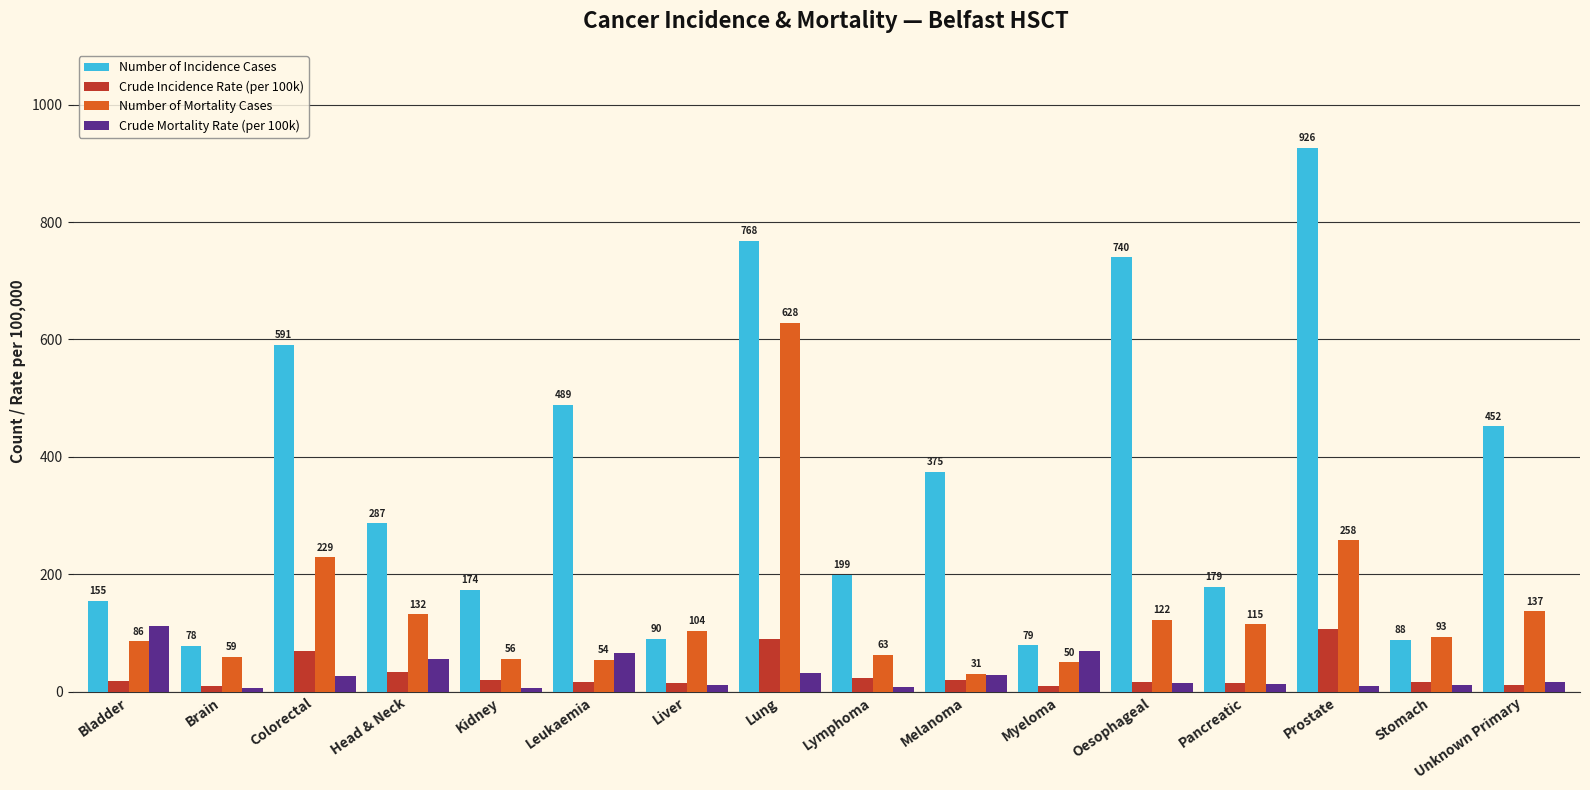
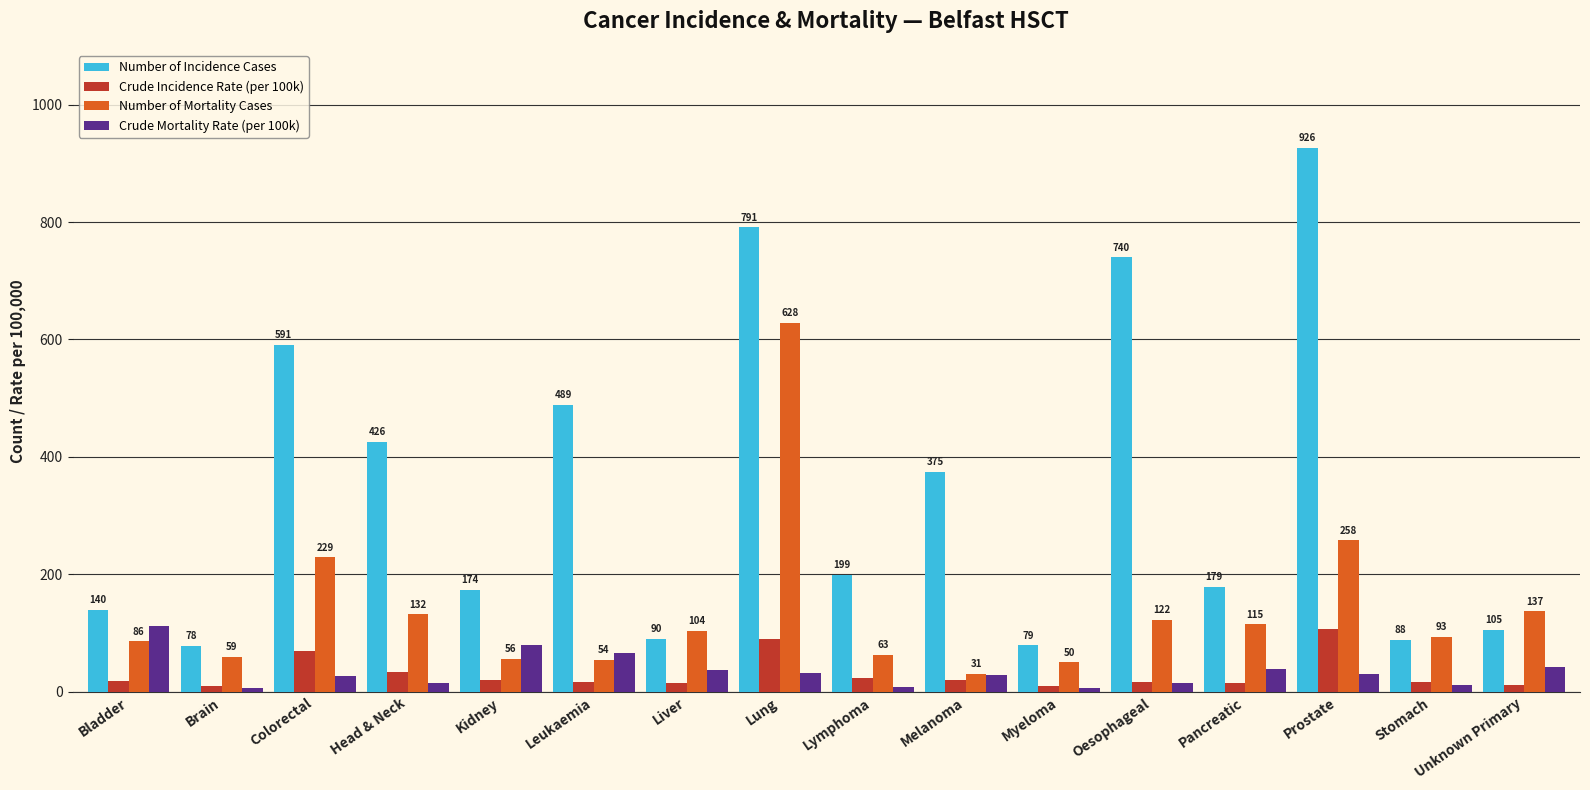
Number of Incidence Cases, Bladder: 155 -> 140
Number of Incidence Cases, Head & Neck: 287 -> 426
Crude Mortality Rate (per 100k), Head & Neck: 60 -> 20
Crude Mortality Rate (per 100k), Kidney: 10 -> 80
Crude Mortality Rate (per 100k), Liver: 10 -> 40
Number of Incidence Cases, Lung: 768 -> 791
Crude Mortality Rate (per 100k), Myeloma: 70 -> 10
Crude Mortality Rate (per 100k), Pancreatic: 10 -> 40
Crude Mortality Rate (per 100k), Prostate: 10 -> 30
Number of Incidence Cases, Unknown Primary: 452 -> 105
Crude Mortality Rate (per 100k), Unknown Primary: 20 -> 40
